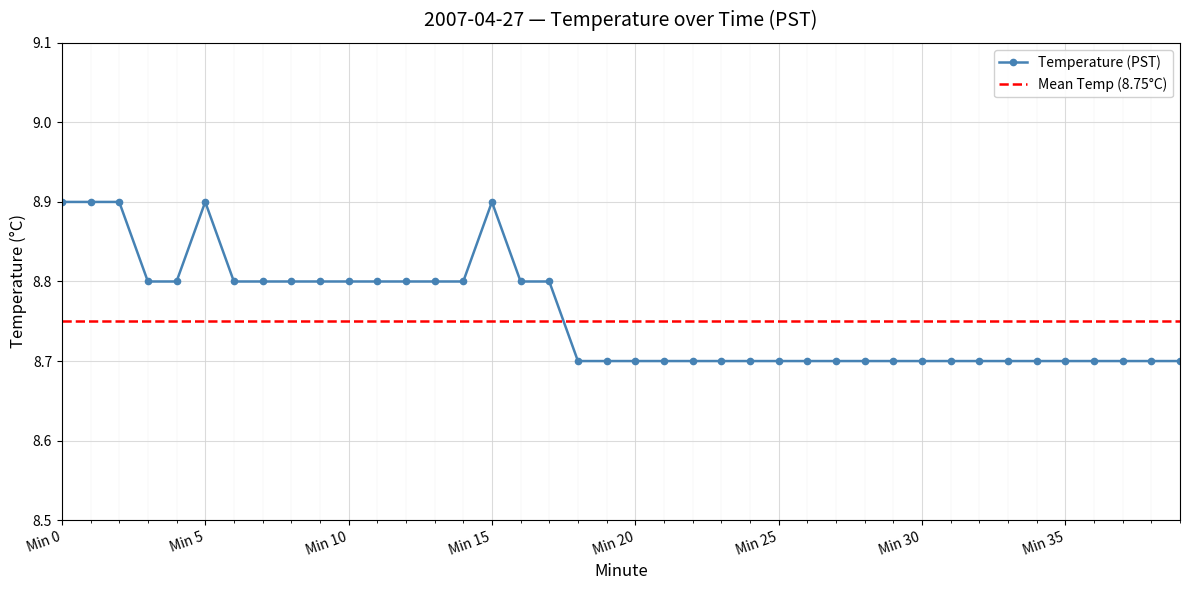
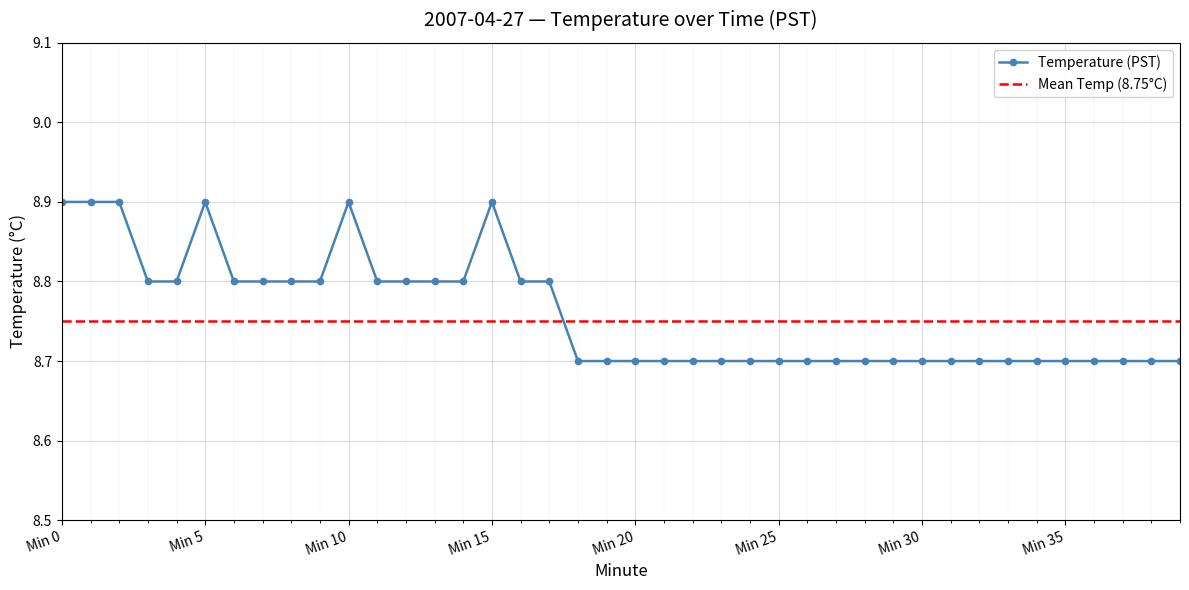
Min 10: 8.8 -> 8.9
